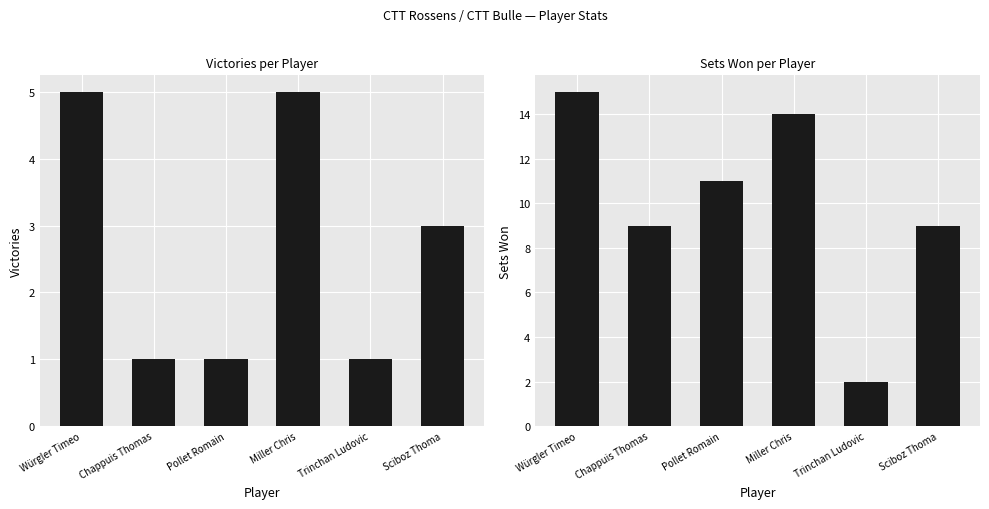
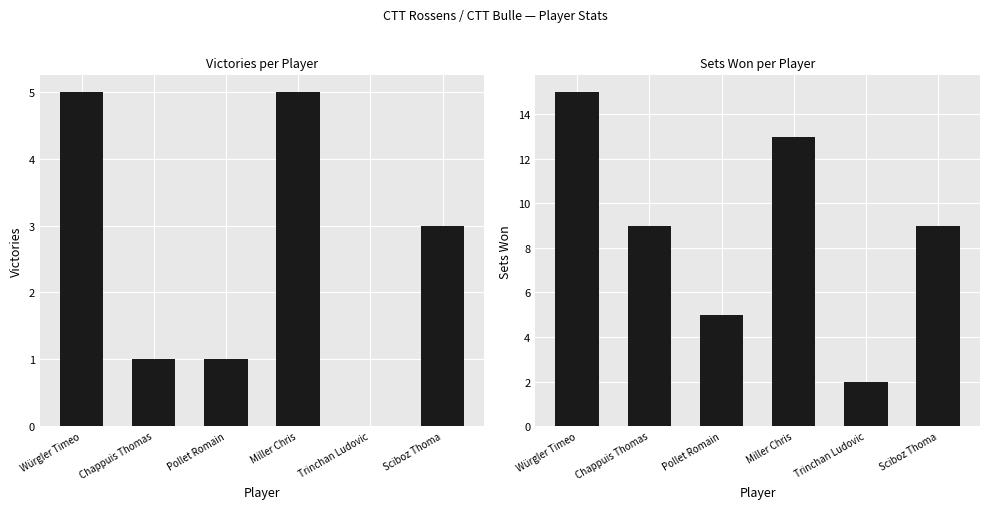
Victories per Player, Trinchan Ludovic: 1 -> 0
Sets Won per Player, Pollet Romain: 11 -> 5
Sets Won per Player, Miller Chris: 14 -> 13
